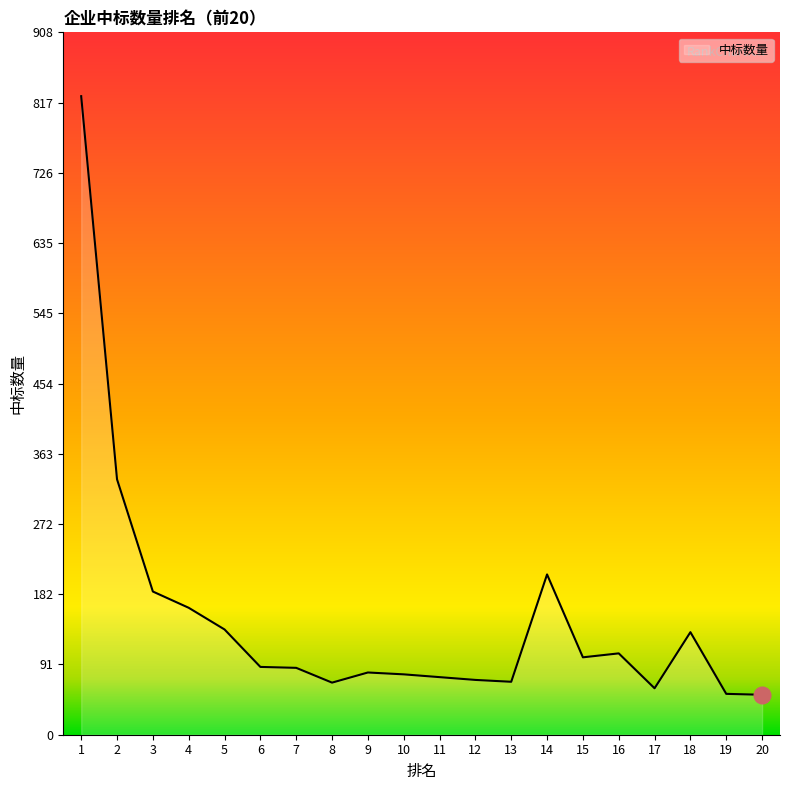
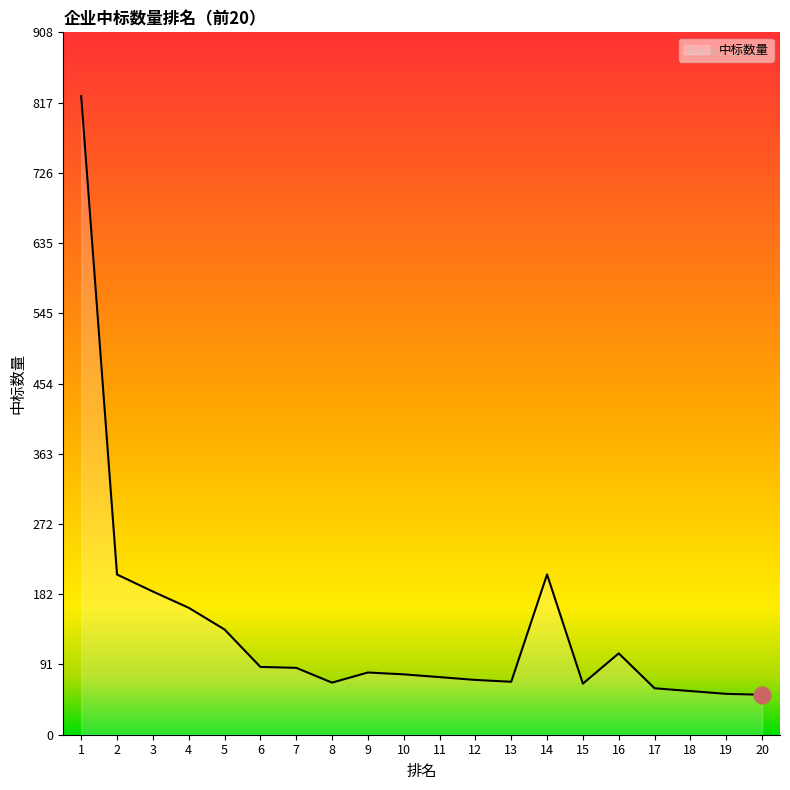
中标数量, 2: 330 -> 210
中标数量, 15: 100 -> 70
中标数量, 18: 130 -> 60
